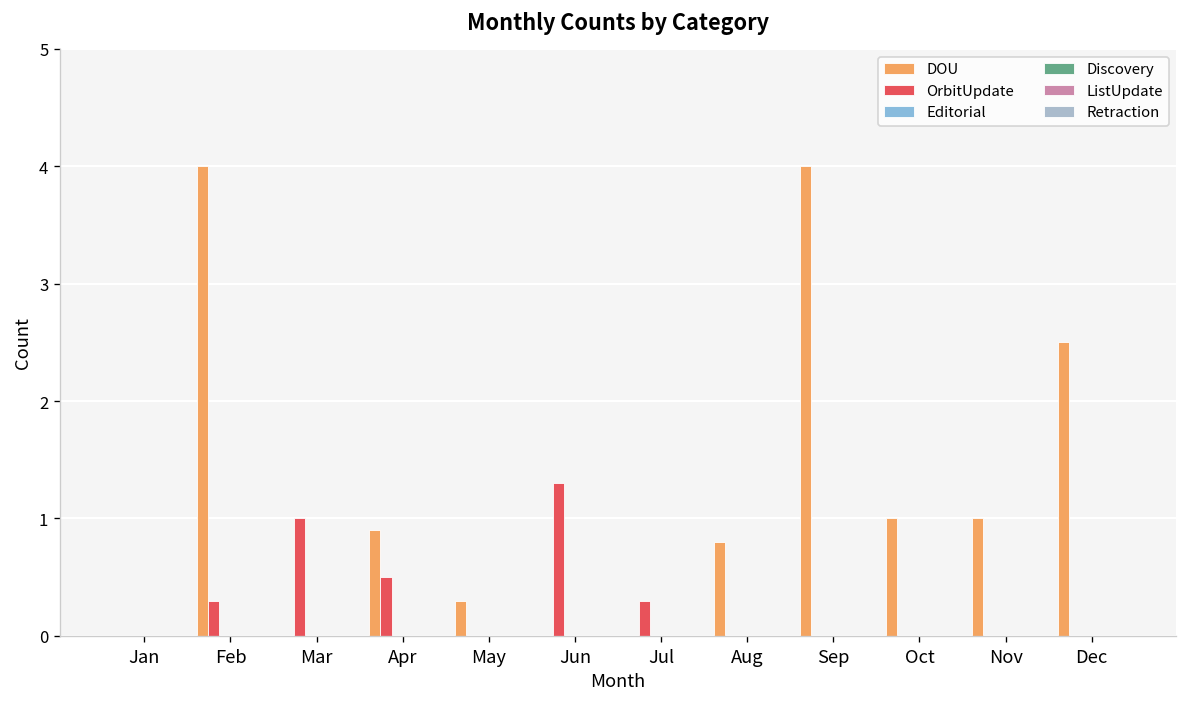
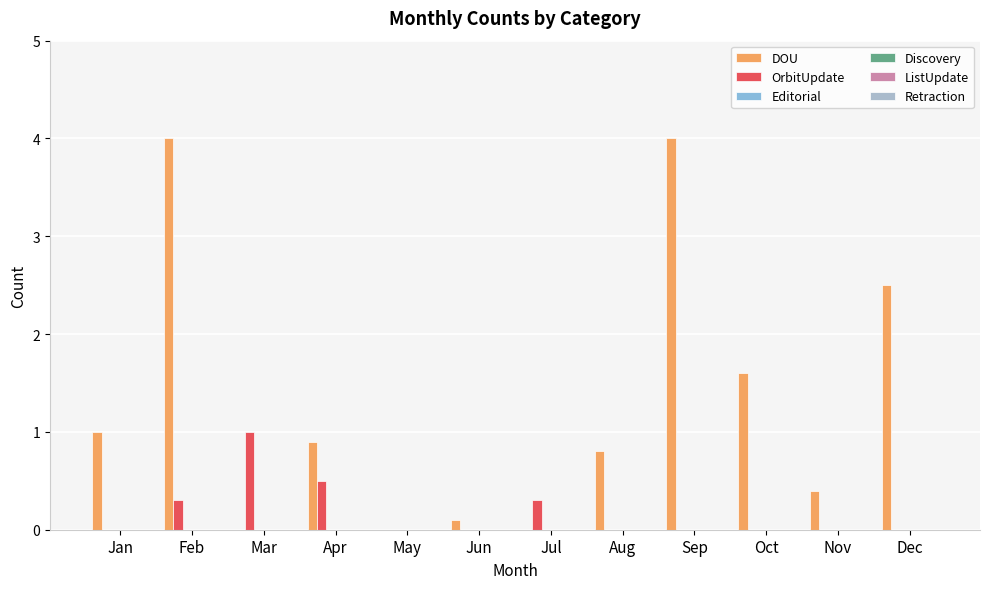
DOU, Jan: 0 -> 1
DOU, May: 0.3 -> 0.0
DOU, Jun: 0.0 -> 0.1
OrbitUpdate, Jun: 1.3 -> 0.0
DOU, Oct: 1.0 -> 1.6
DOU, Nov: 1.0 -> 0.4
